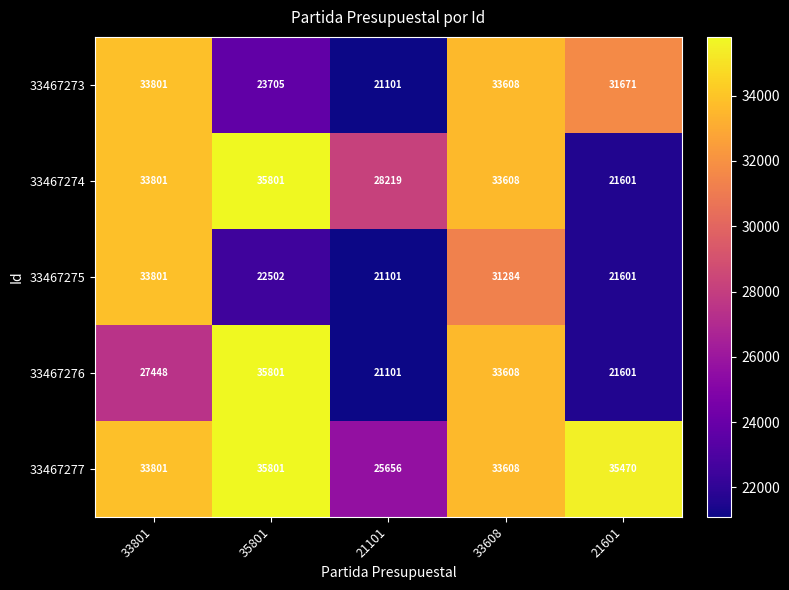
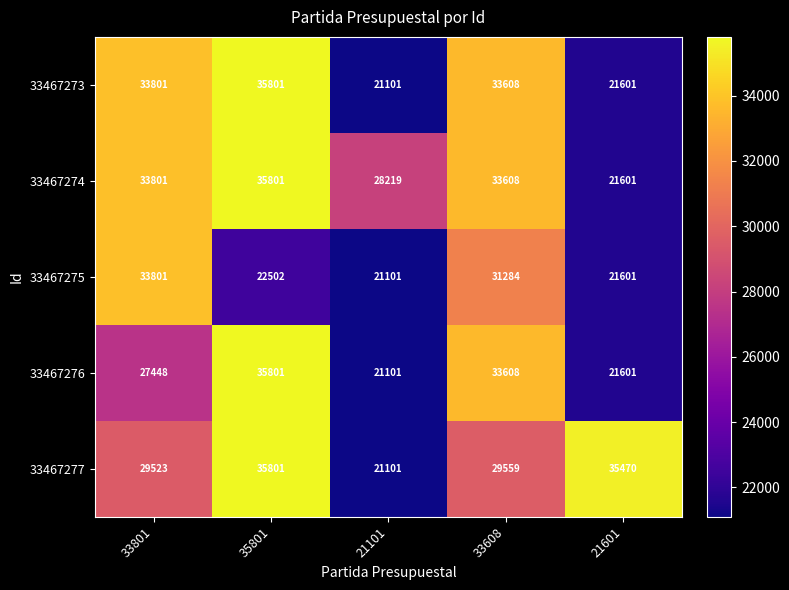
33467273, 35801: 23705 -> 35801
33467273, 21601: 31671 -> 21601
33467277, 33801: 33801 -> 29523
33467277, 21101: 25656 -> 21101
33467277, 33608: 33608 -> 29559
